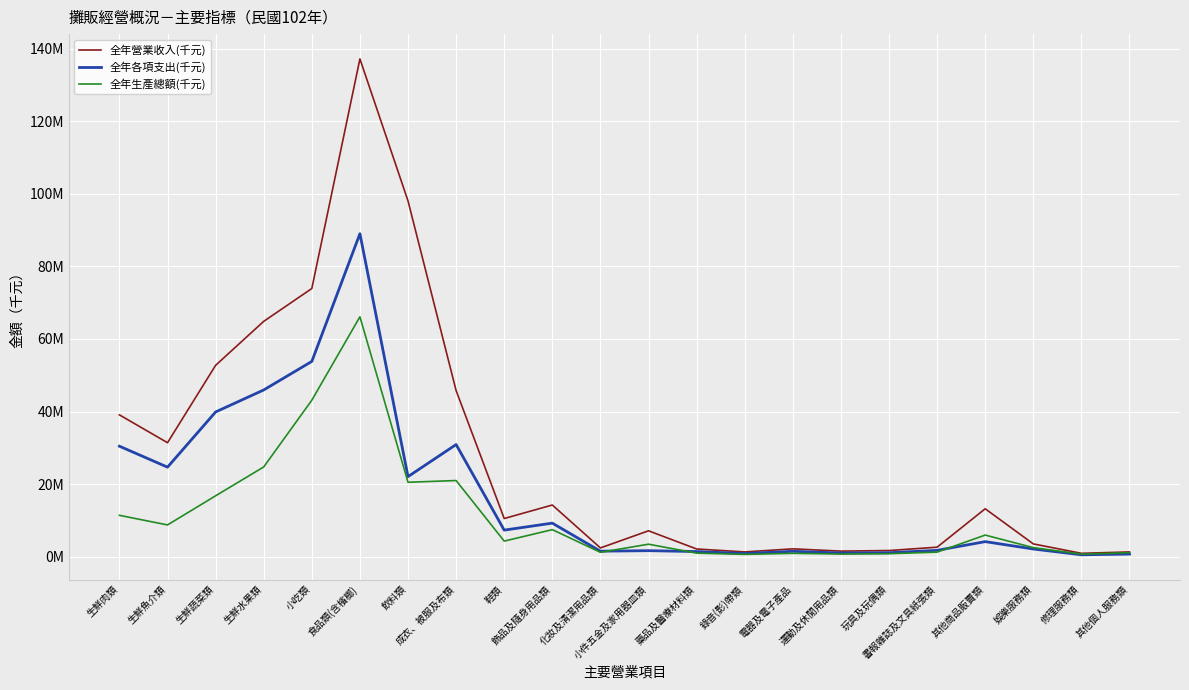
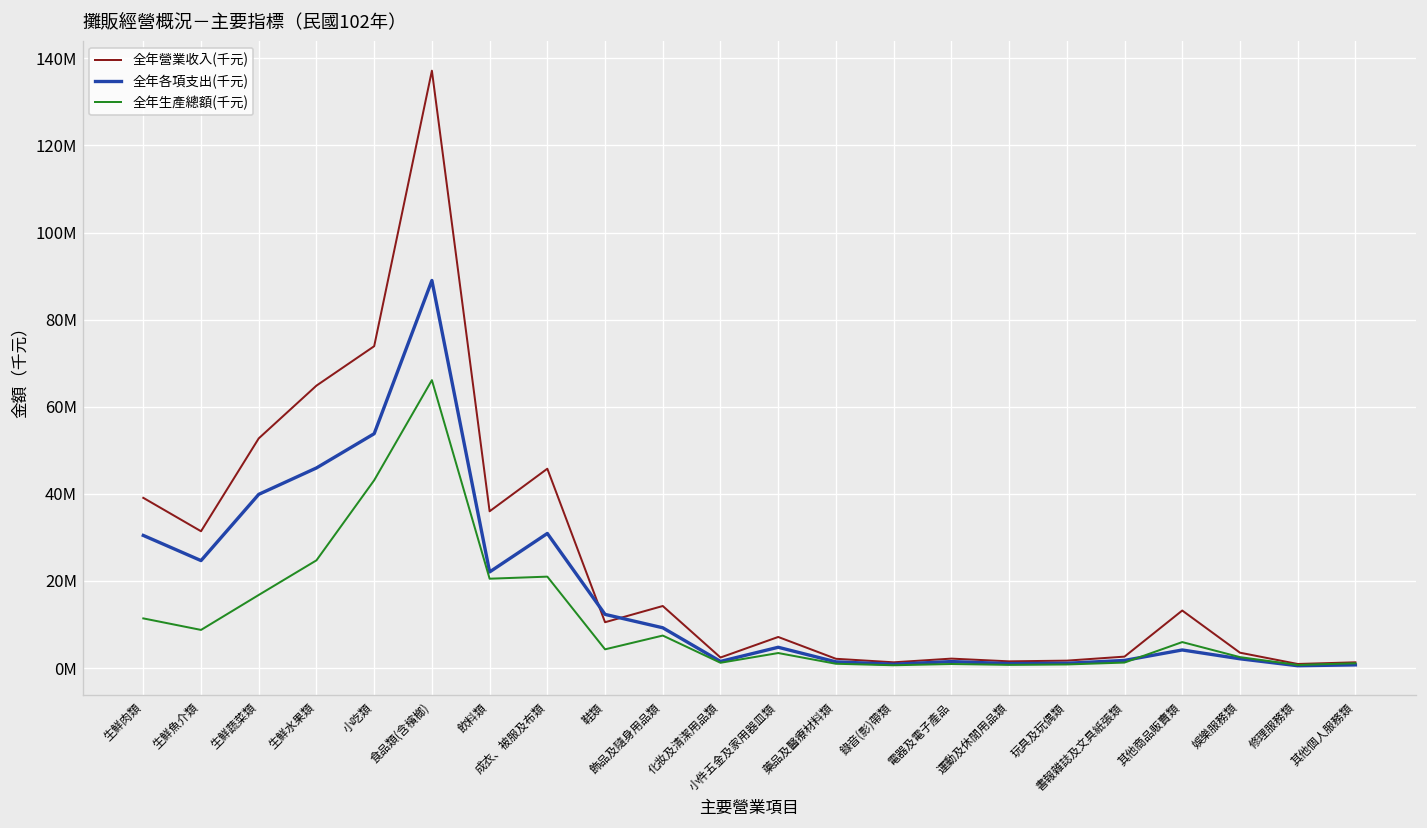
全年營業收入(千元), 飲料類: 98000000 -> 36000000
全年各項支出(千元), 鞋類: 7000000 -> 12000000
全年各項支出(千元), 小件五金及家用器皿類: 2000000 -> 5000000
